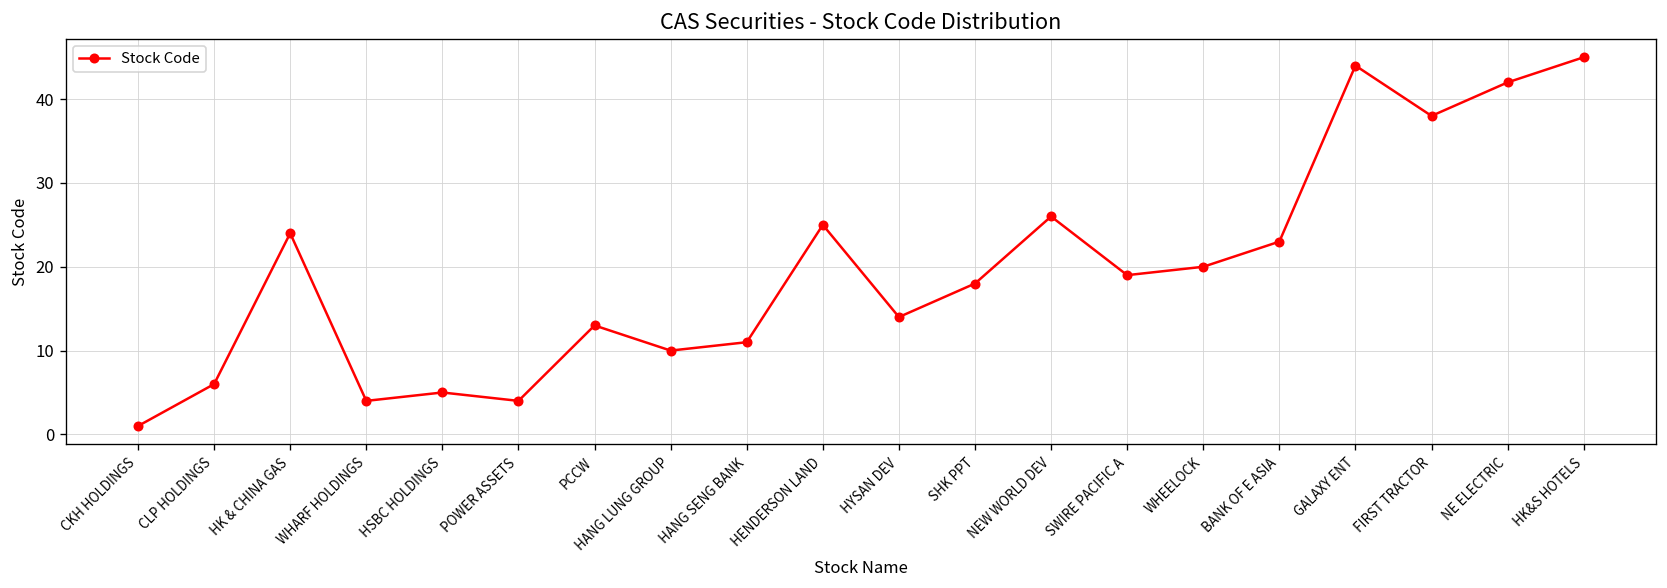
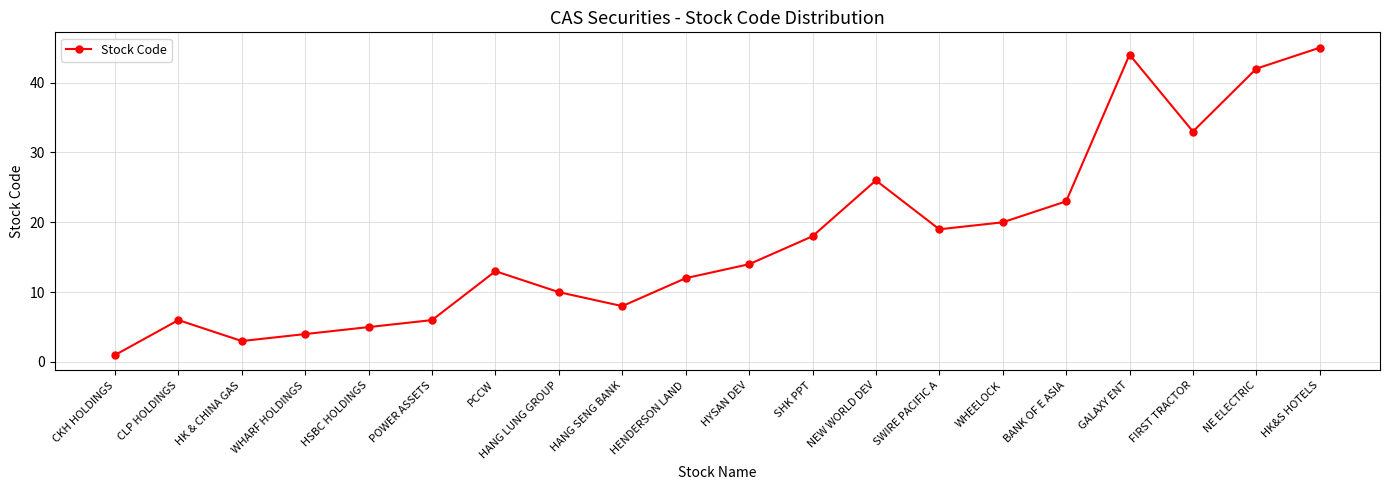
HK & CHINA GAS: 24 -> 3
POWER ASSETS: 4 -> 6
HANG SENG BANK: 11 -> 8
HENDERSON LAND: 25 -> 12
FIRST TRACTOR: 38 -> 33
